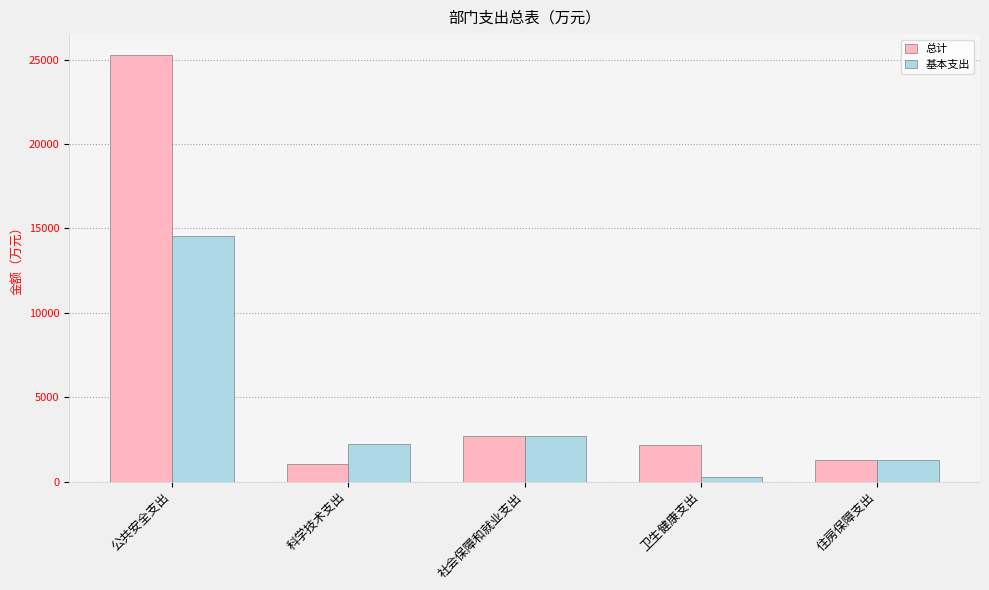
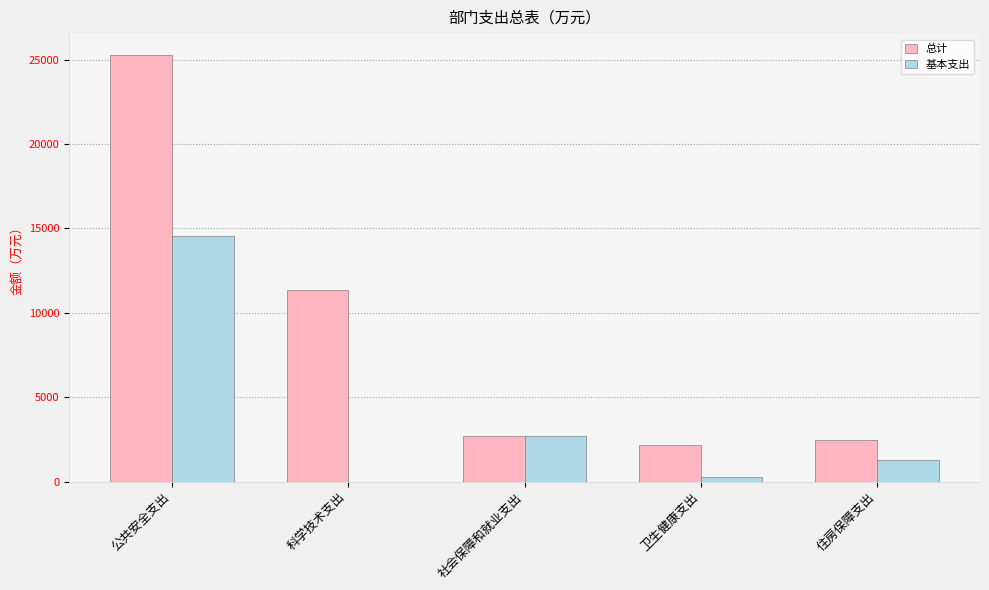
总计, 科学技术支出: 1000 -> 11400
基本支出, 科学技术支出: 2200 -> 0
总计, 住房保障支出: 1300 -> 2500
